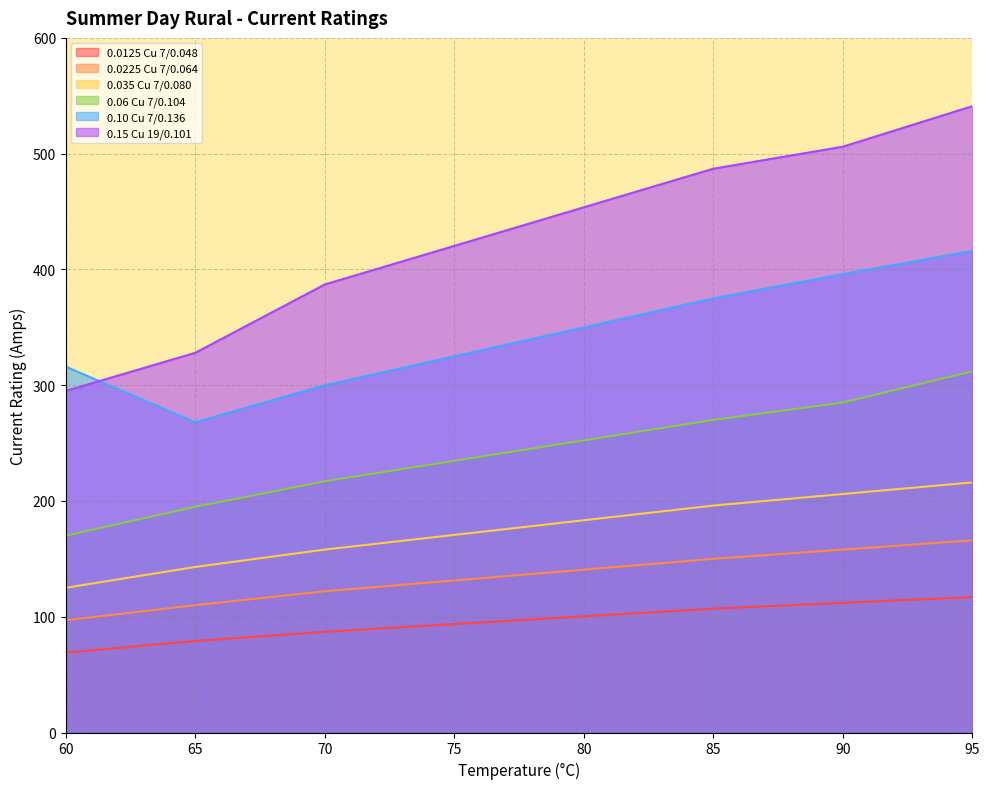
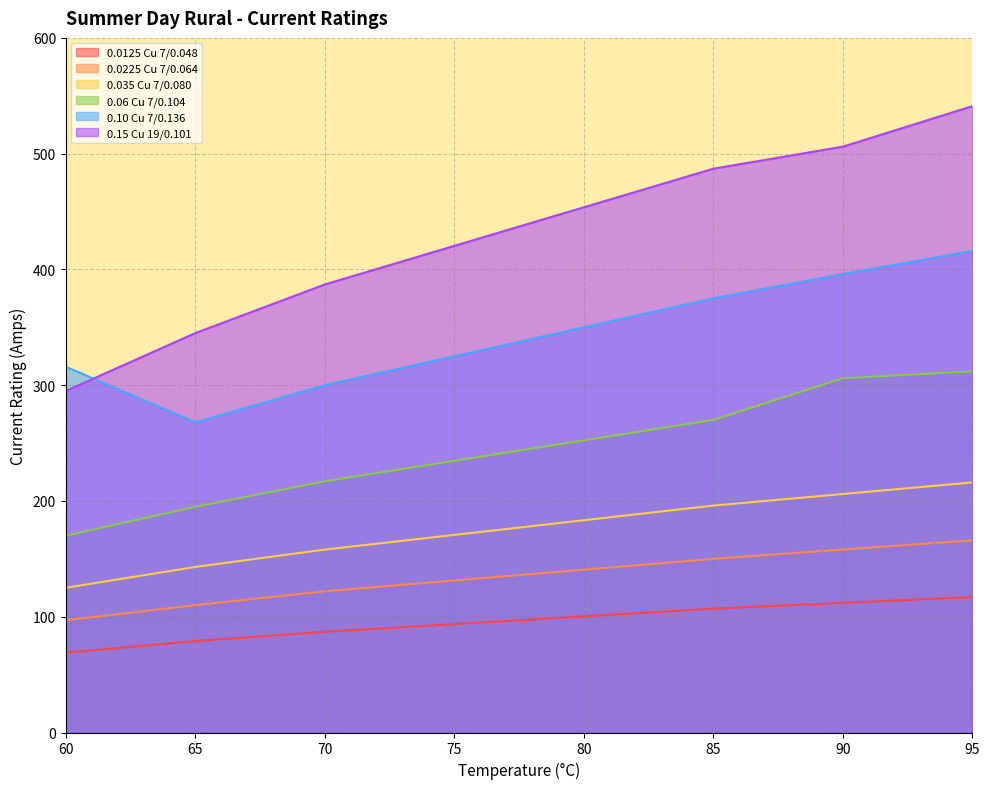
0.15 Cu 19/0.101, 65: 328 -> 345
0.06 Cu 7/0.104, 90: 285 -> 306
